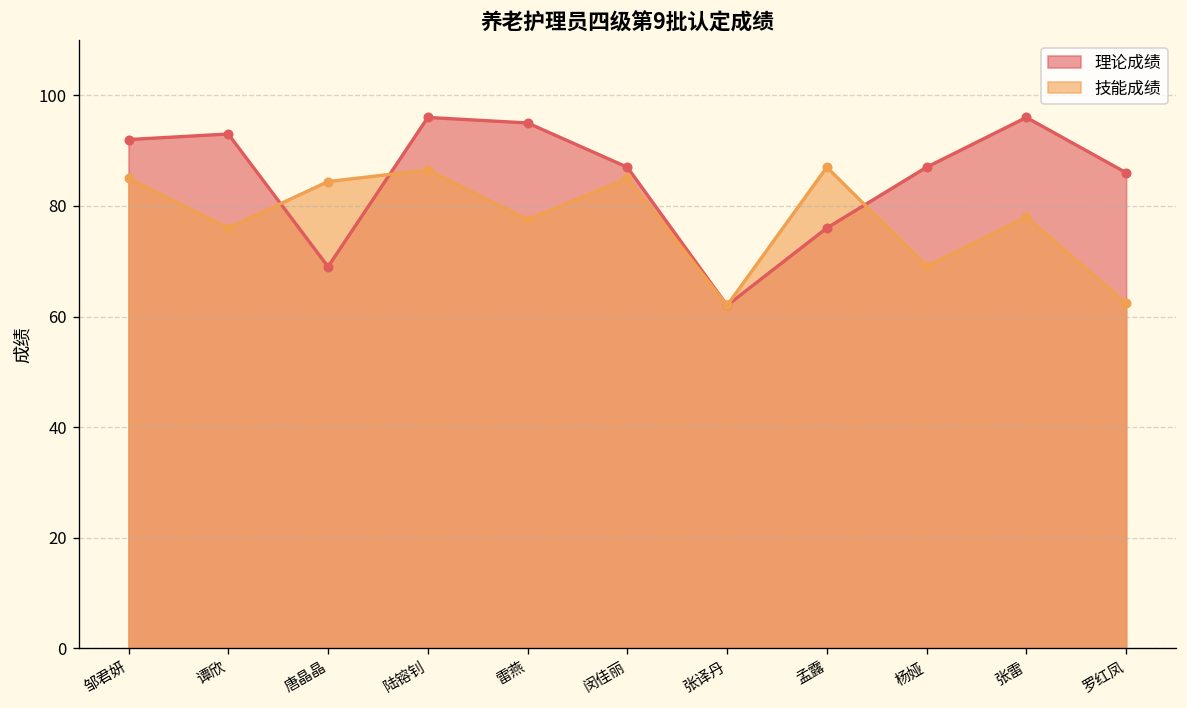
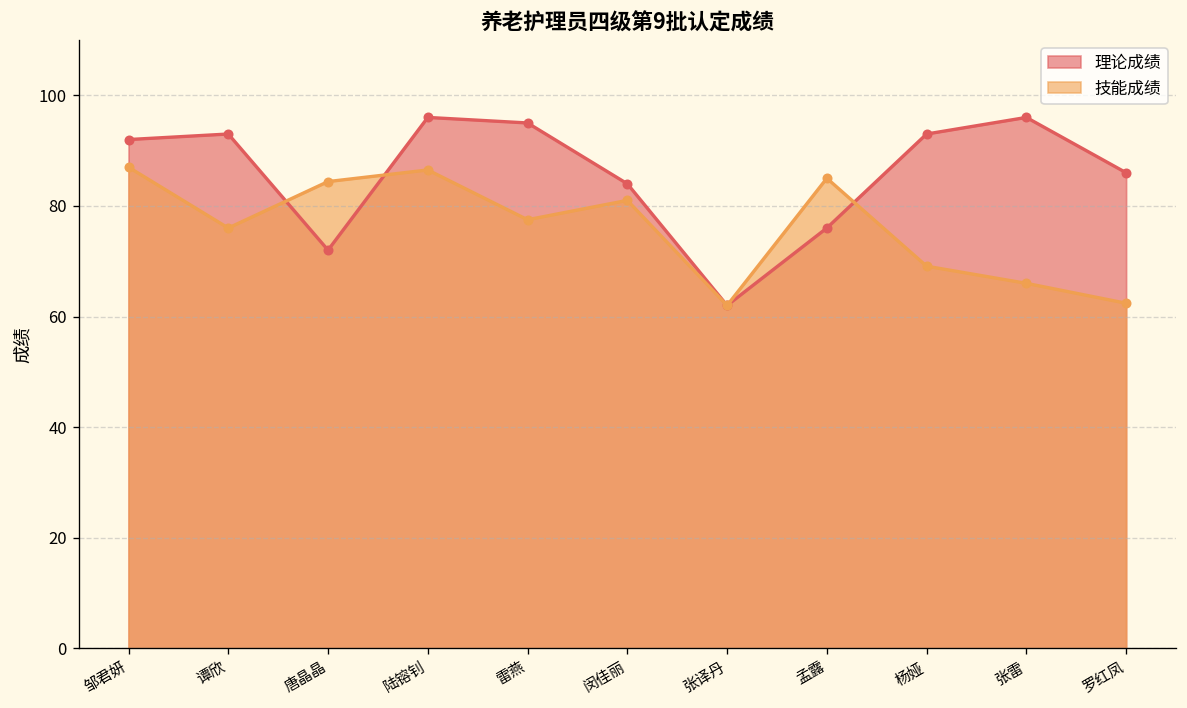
技能成绩, 邹君妍: 85 -> 87
理论成绩, 唐晶晶: 69 -> 72
理论成绩, 闵佳丽: 87 -> 84
技能成绩, 闵佳丽: 85 -> 81
技能成绩, 孟露: 87 -> 85
理论成绩, 杨娅: 87 -> 93
技能成绩, 张雷: 78 -> 66
